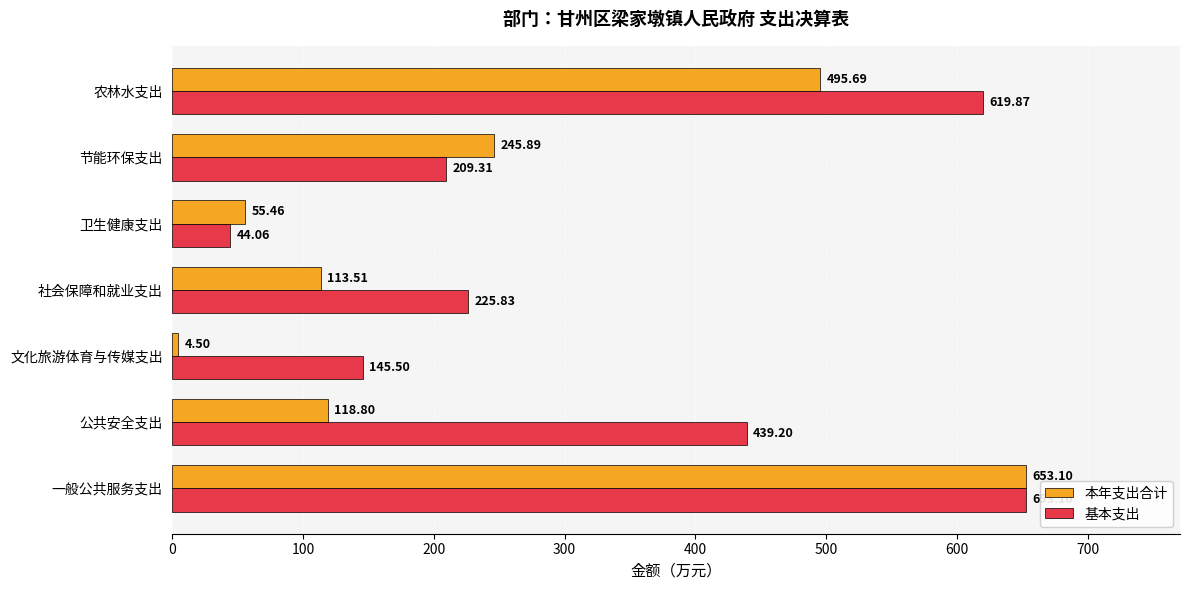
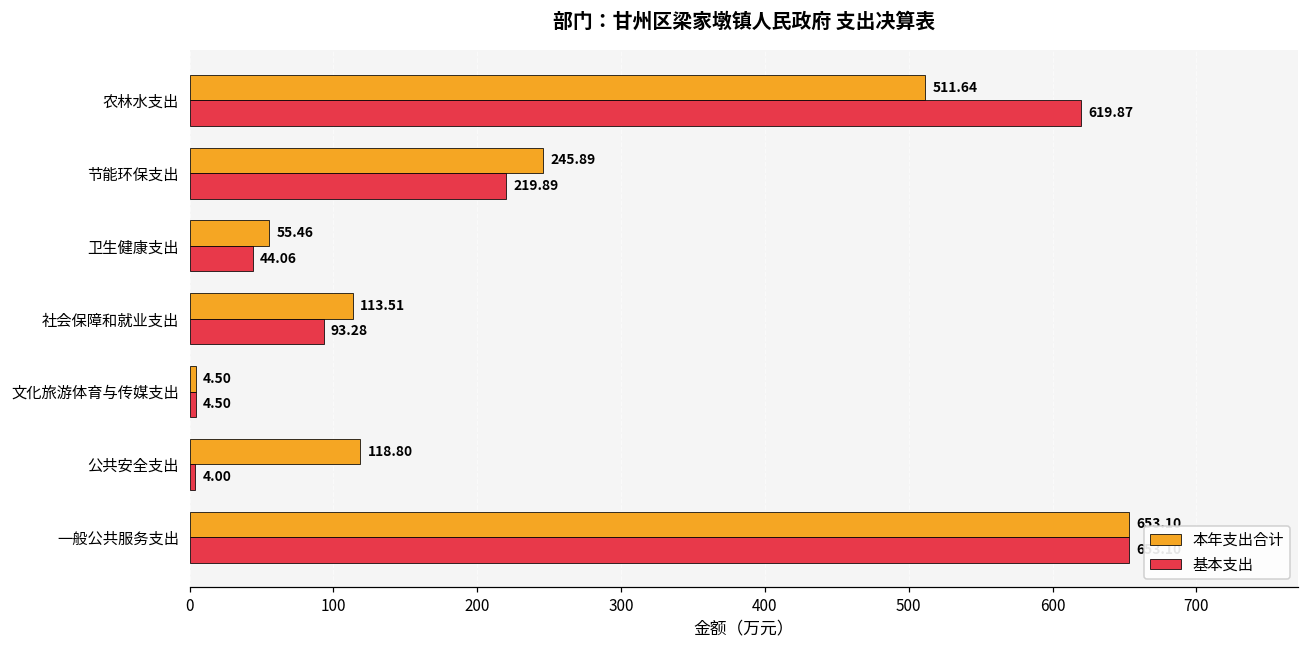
本年支出合计, 农林水支出: 495.69 -> 511.64
基本支出, 节能环保支出: 209.31 -> 219.89
基本支出, 社会保障和就业支出: 225.83 -> 93.28
基本支出, 文化旅游体育与传媒支出: 145.50 -> 4.50
基本支出, 公共安全支出: 439.20 -> 4.00
